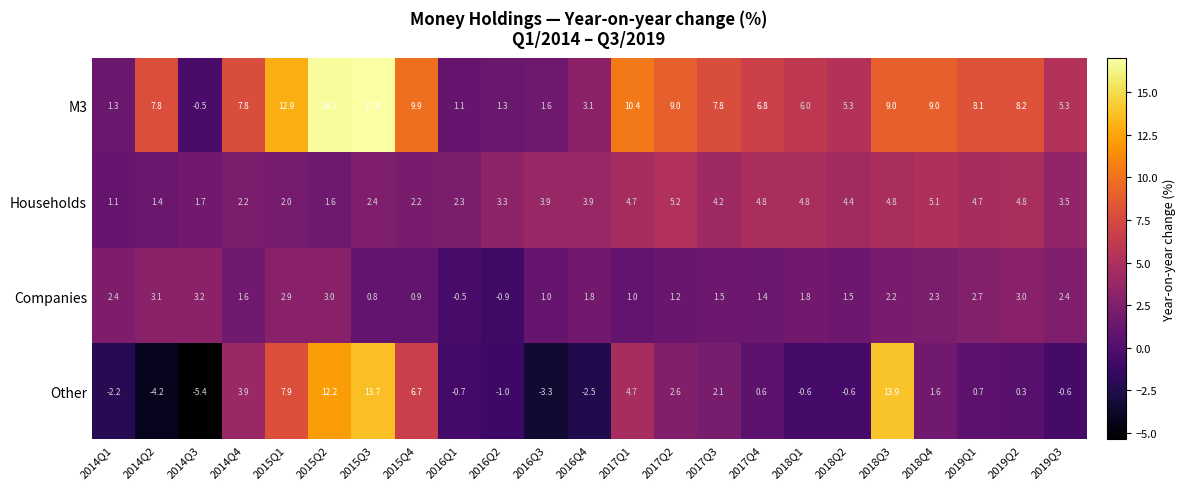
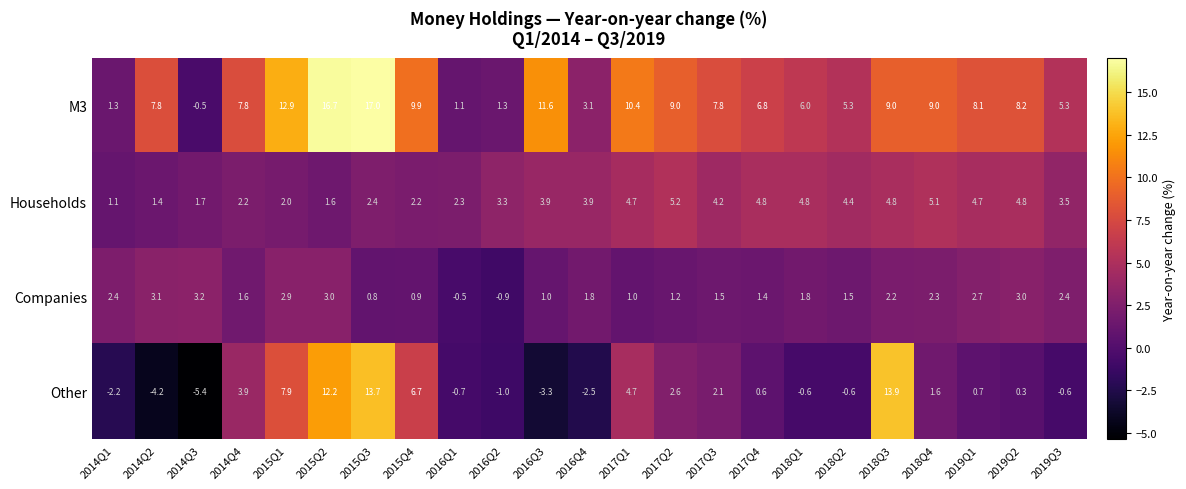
M3, 2016Q3: 1.6 -> 11.6
